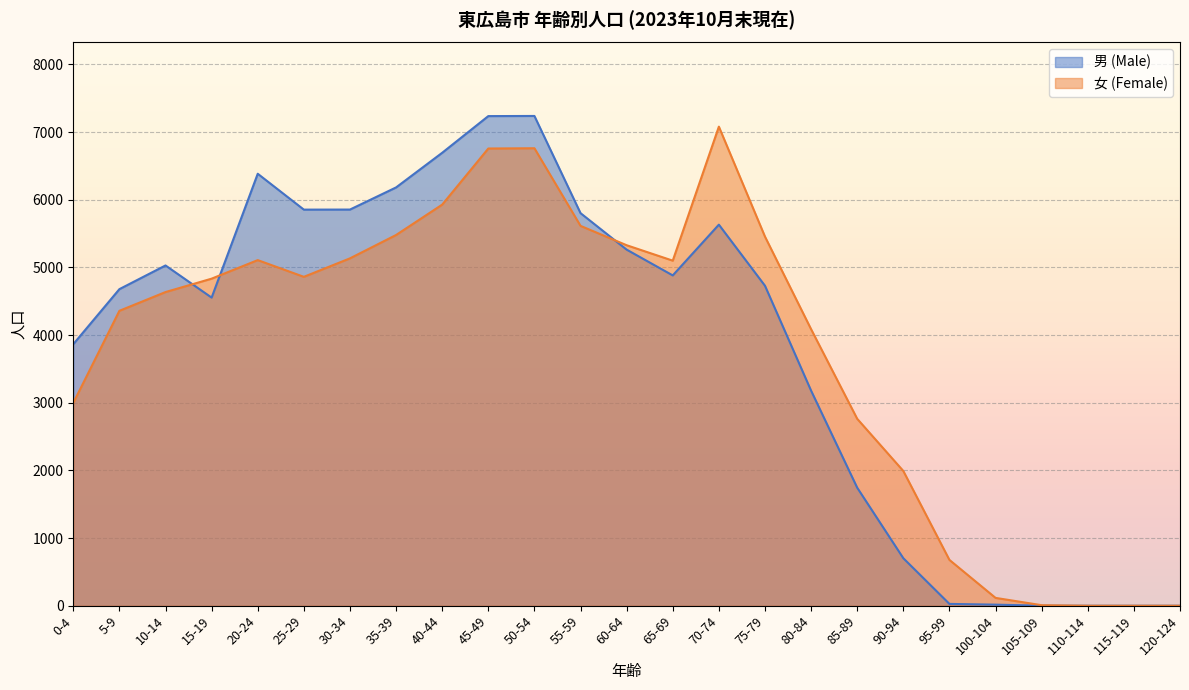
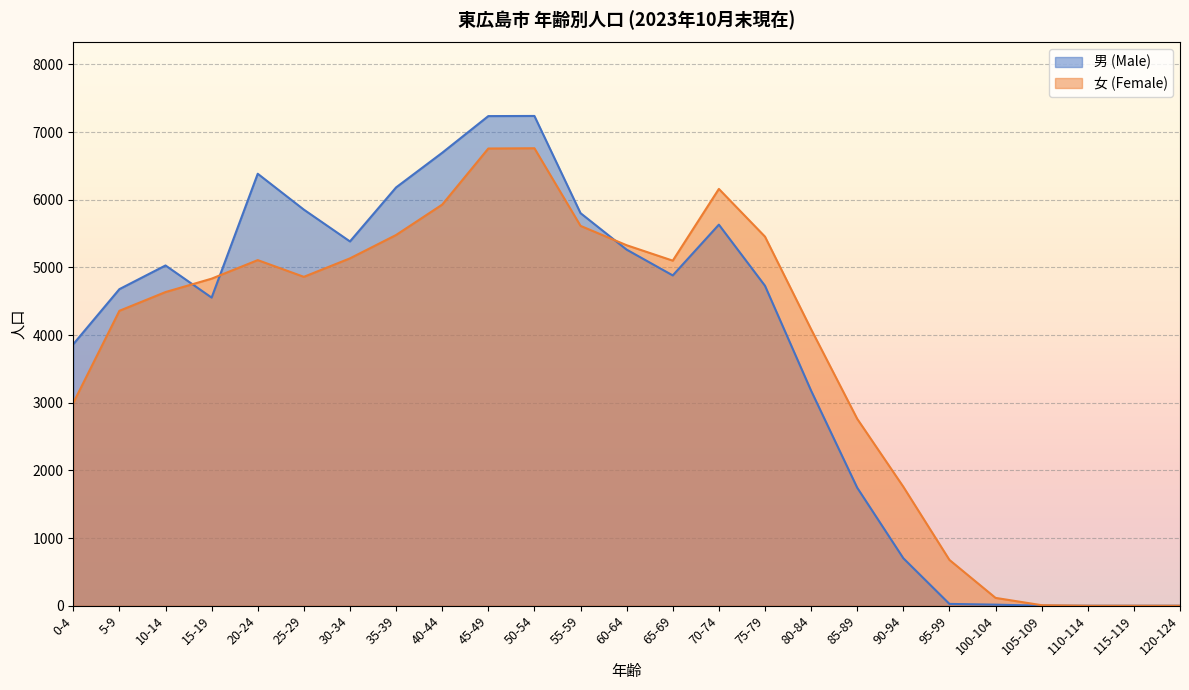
男 (Male), 30-34: 5900 -> 5400
女 (Female), 70-74: 7100 -> 6200
女 (Female), 90-94: 2000 -> 1800
